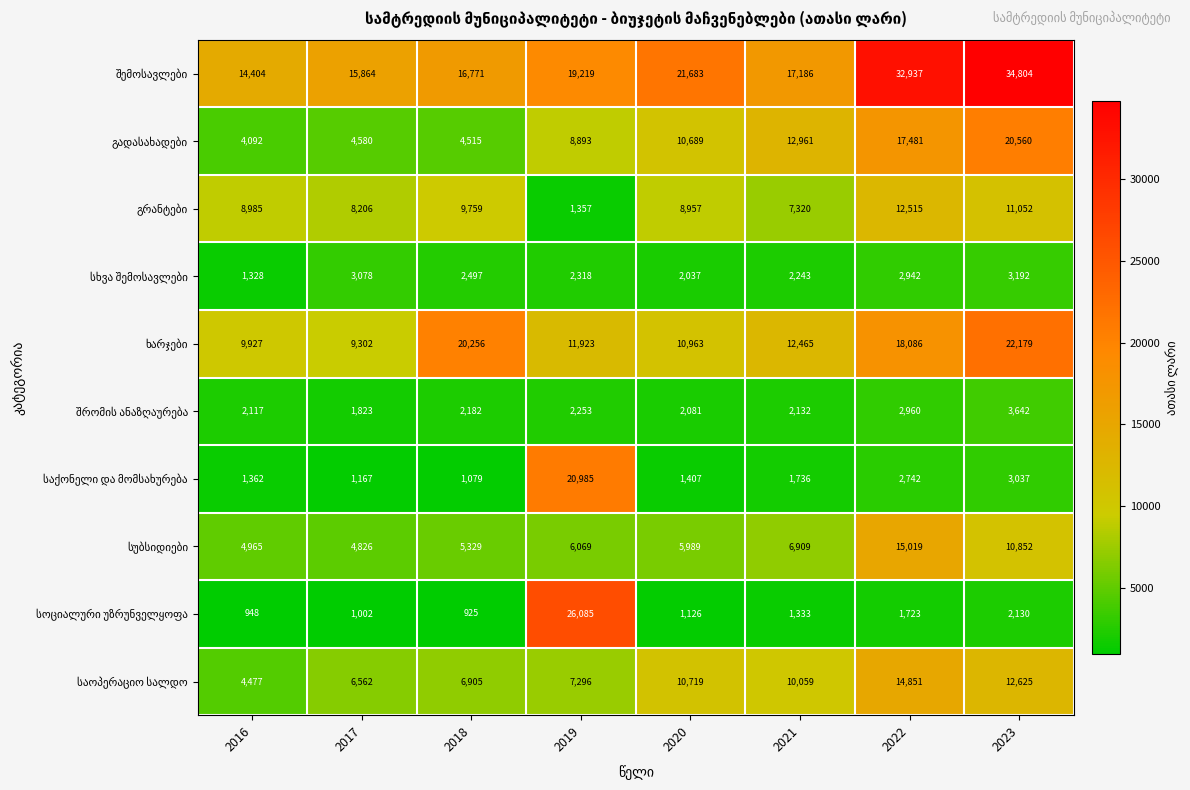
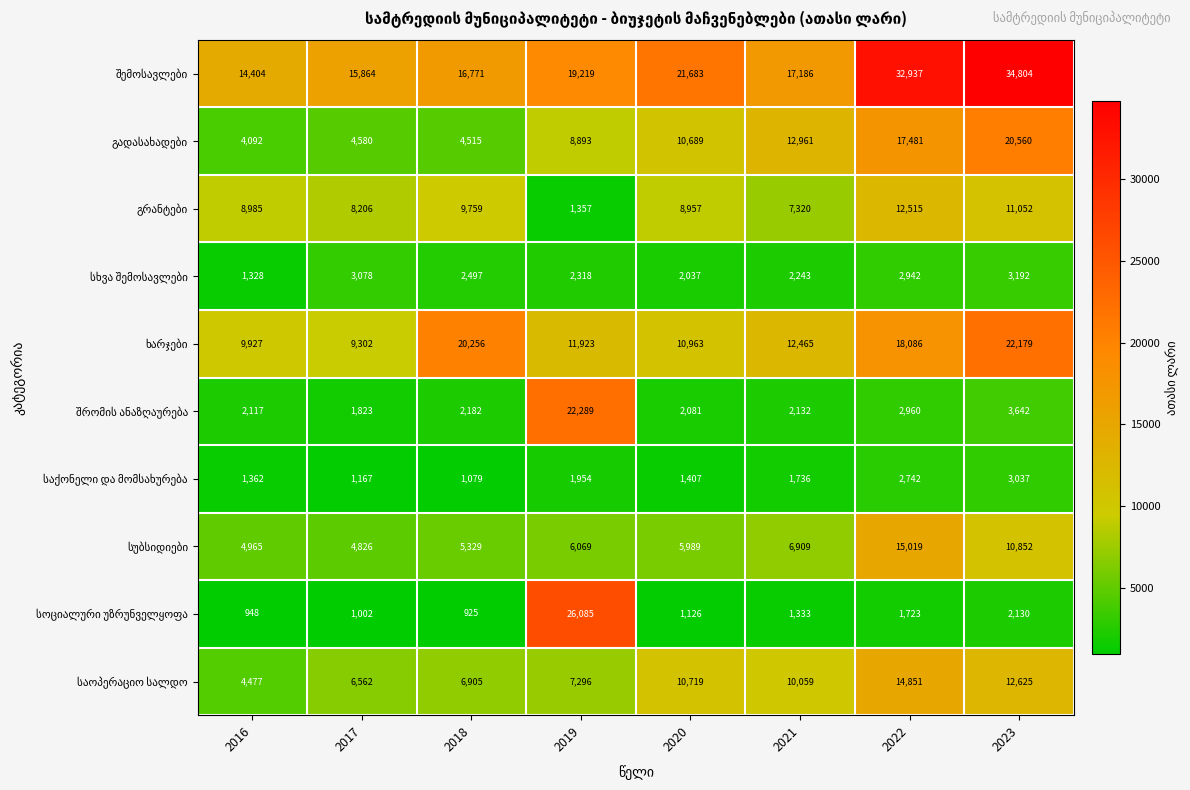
შრომის ანაზღაურება, 2019: 2,253 -> 22,289
საქონელი და მომსახურება, 2019: 20,985 -> 1,954
